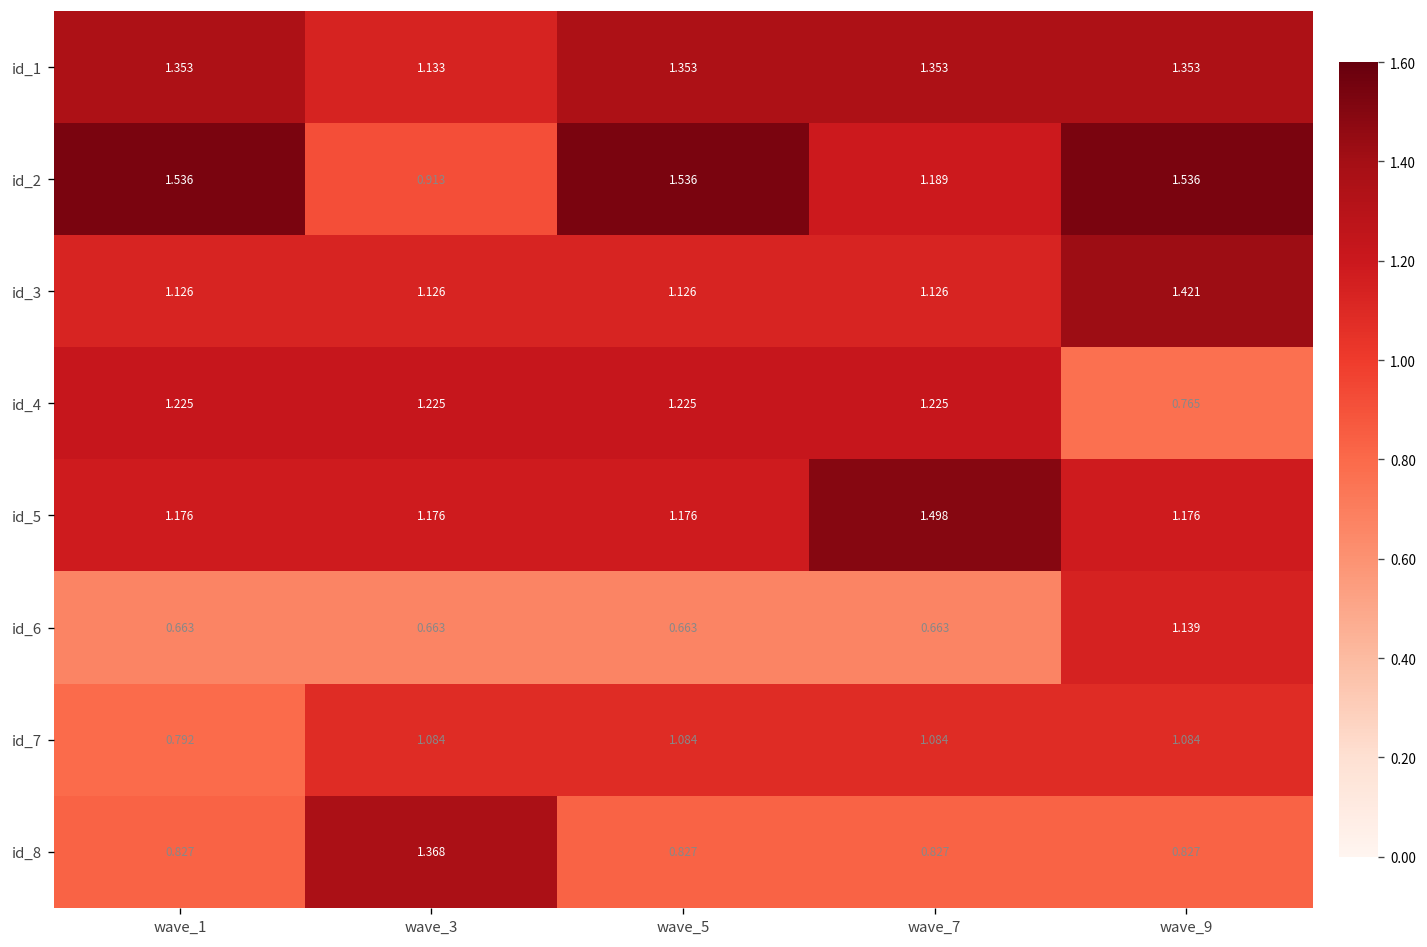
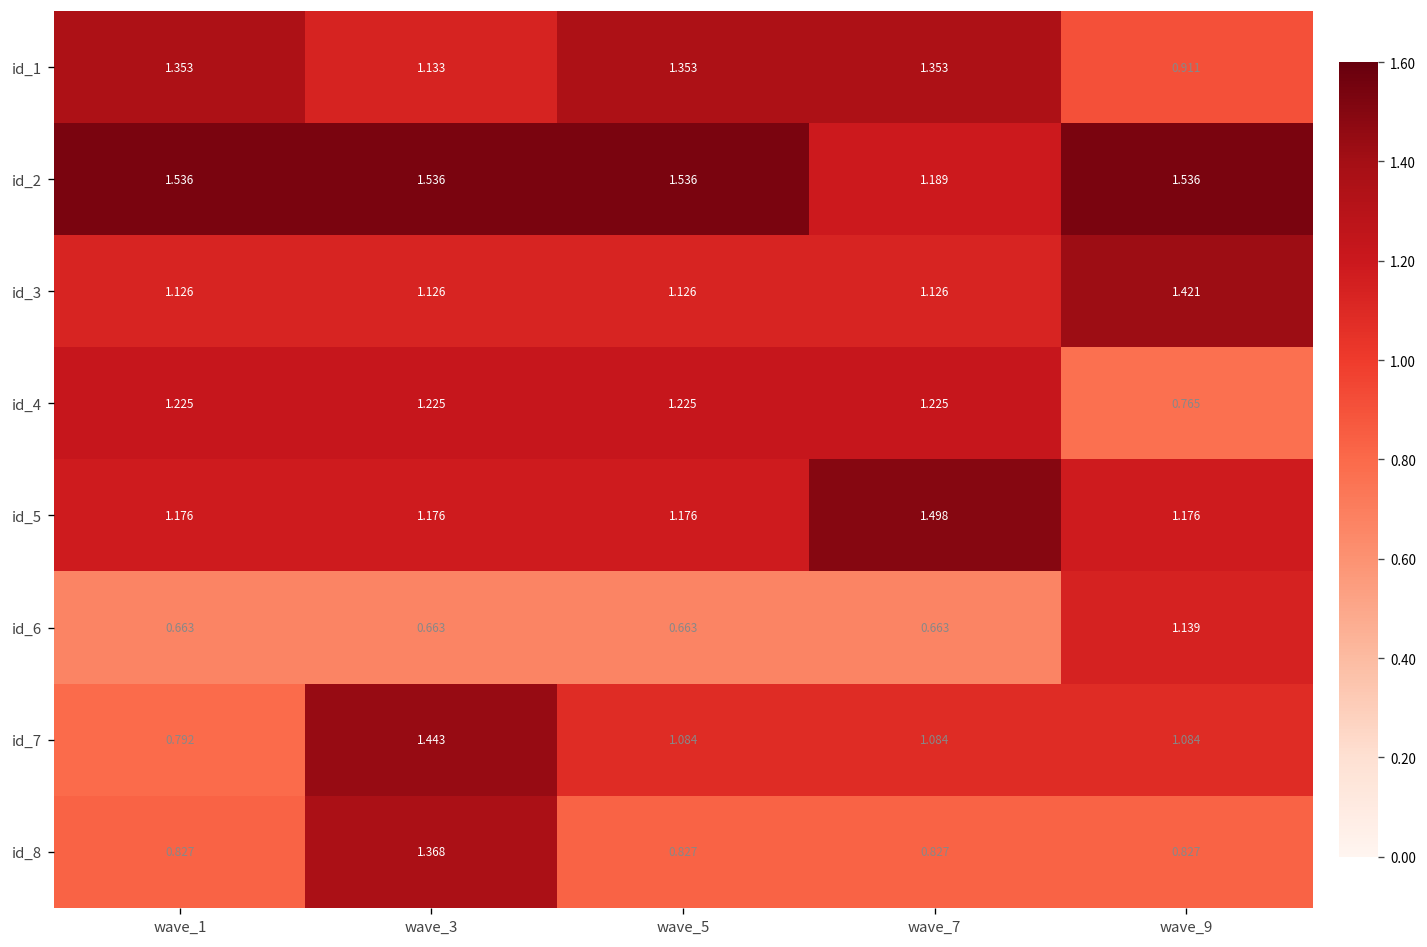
id_1, wave_9: 1.353 -> 0.911
id_2, wave_3: 0.913 -> 1.536
id_7, wave_3: 1.084 -> 1.443
